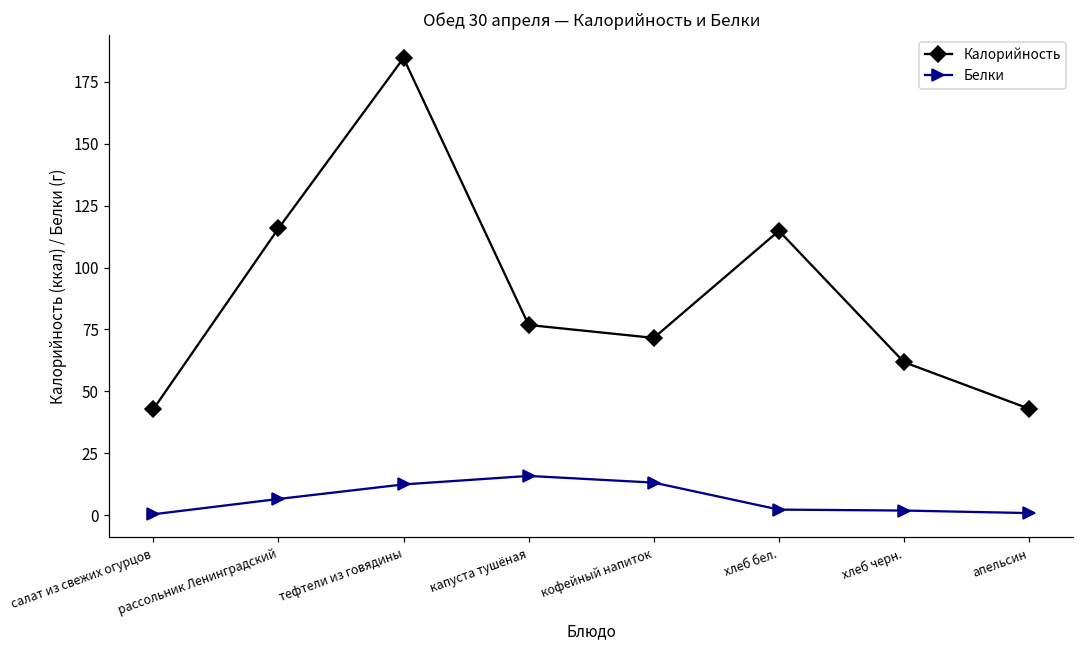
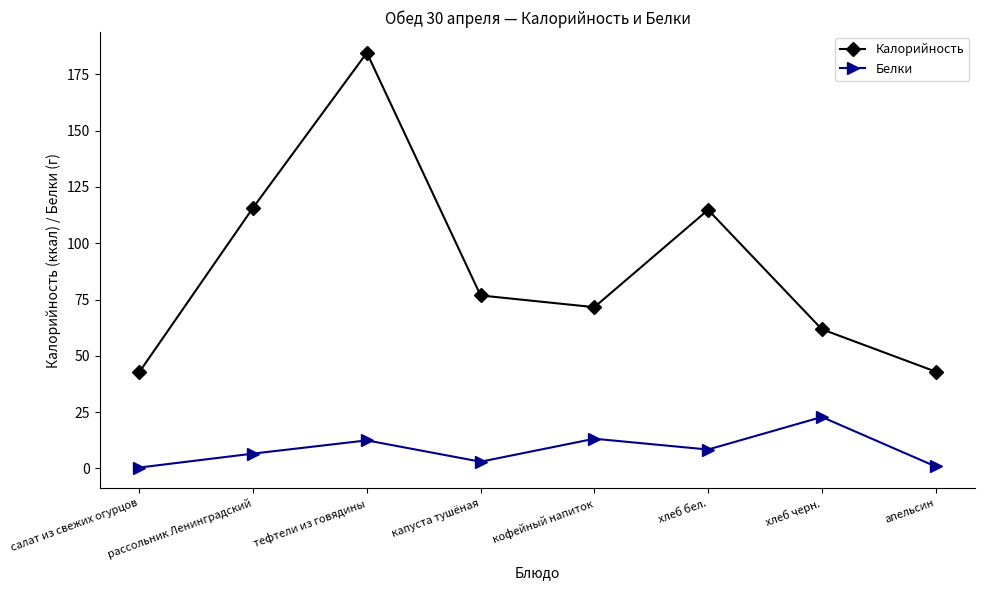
Белки, капуста тушёная: 16 -> 3
Белки, хлеб бел.: 2 -> 8
Белки, хлеб черн.: 2 -> 23
